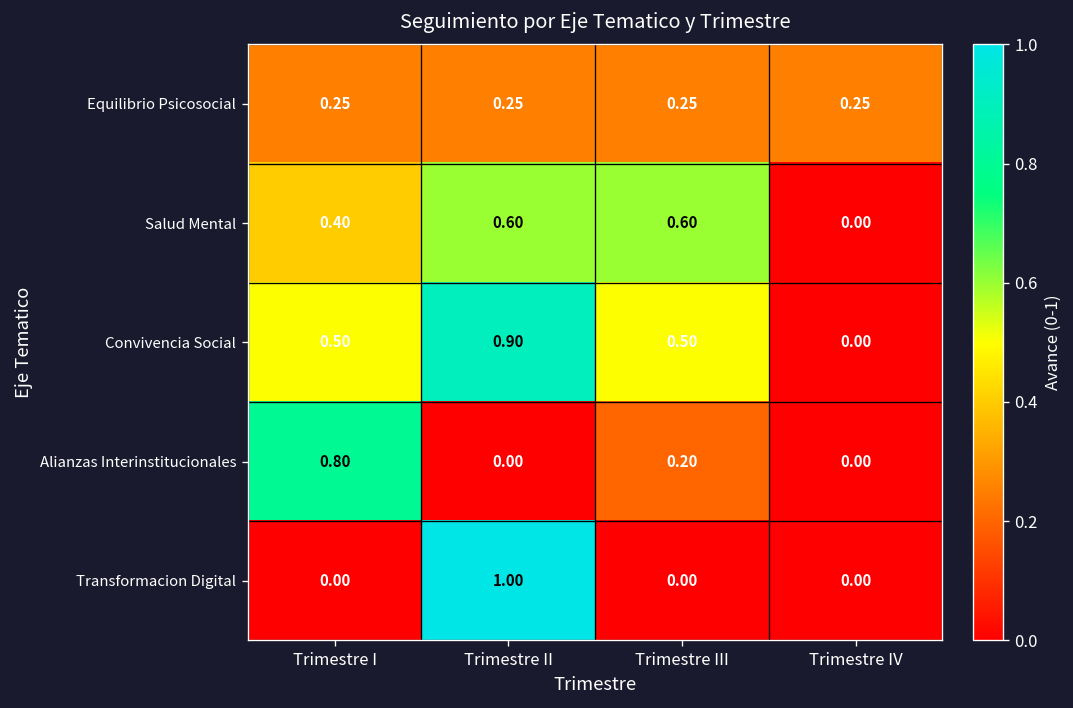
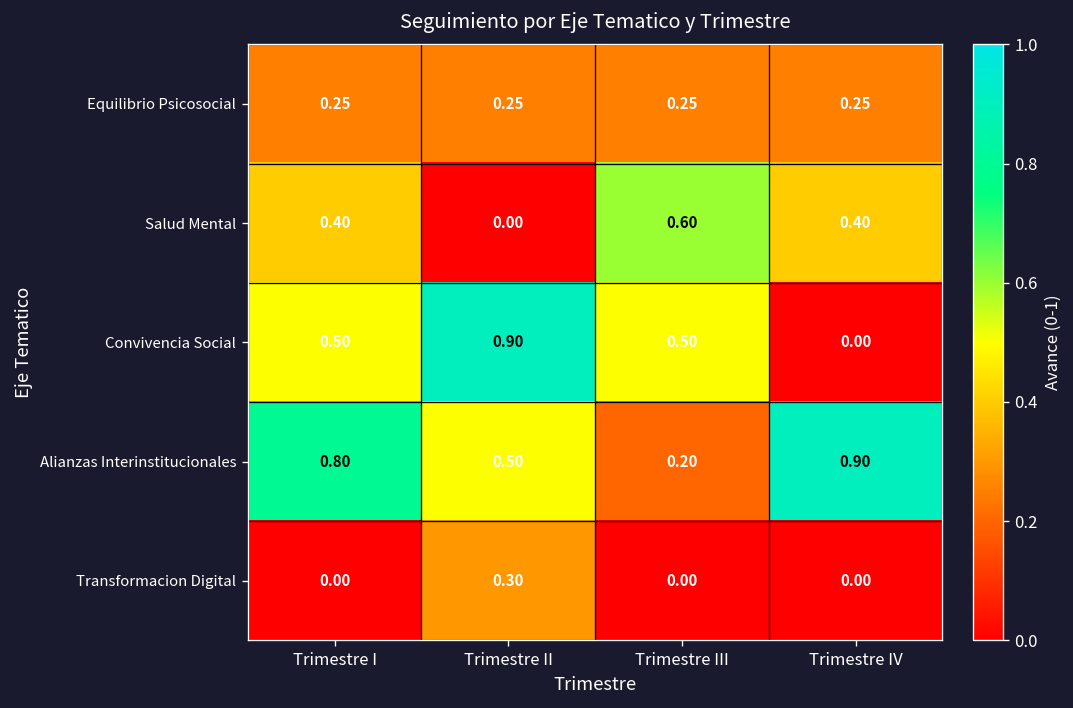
Salud Mental, Trimestre II: 0.60 -> 0.00
Salud Mental, Trimestre IV: 0.00 -> 0.40
Alianzas Interinstitucionales, Trimestre II: 0.00 -> 0.50
Alianzas Interinstitucionales, Trimestre IV: 0.00 -> 0.90
Transformacion Digital, Trimestre II: 1.00 -> 0.30
